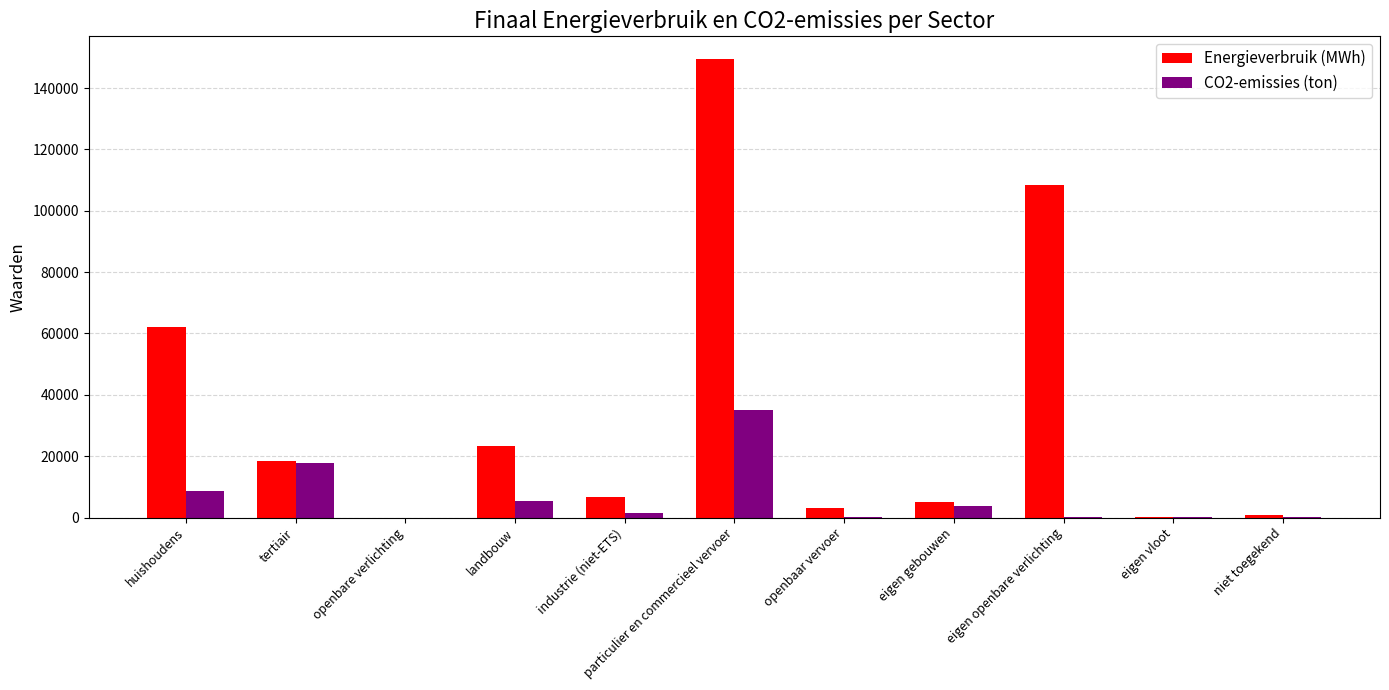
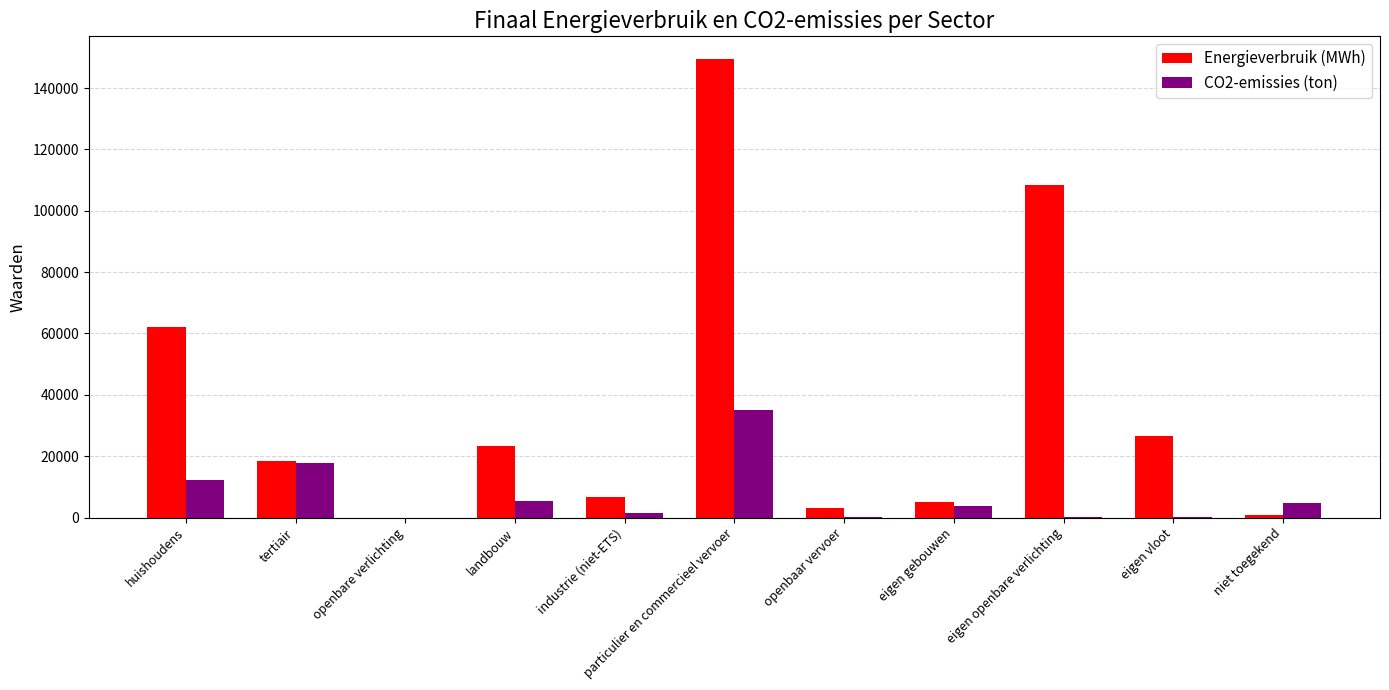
CO2-emissies (ton), huishoudens: 9000 -> 12000
Energieverbruik (MWh), eigen vloot: 0 -> 26000
CO2-emissies (ton), niet toegekend: 0 -> 5000
